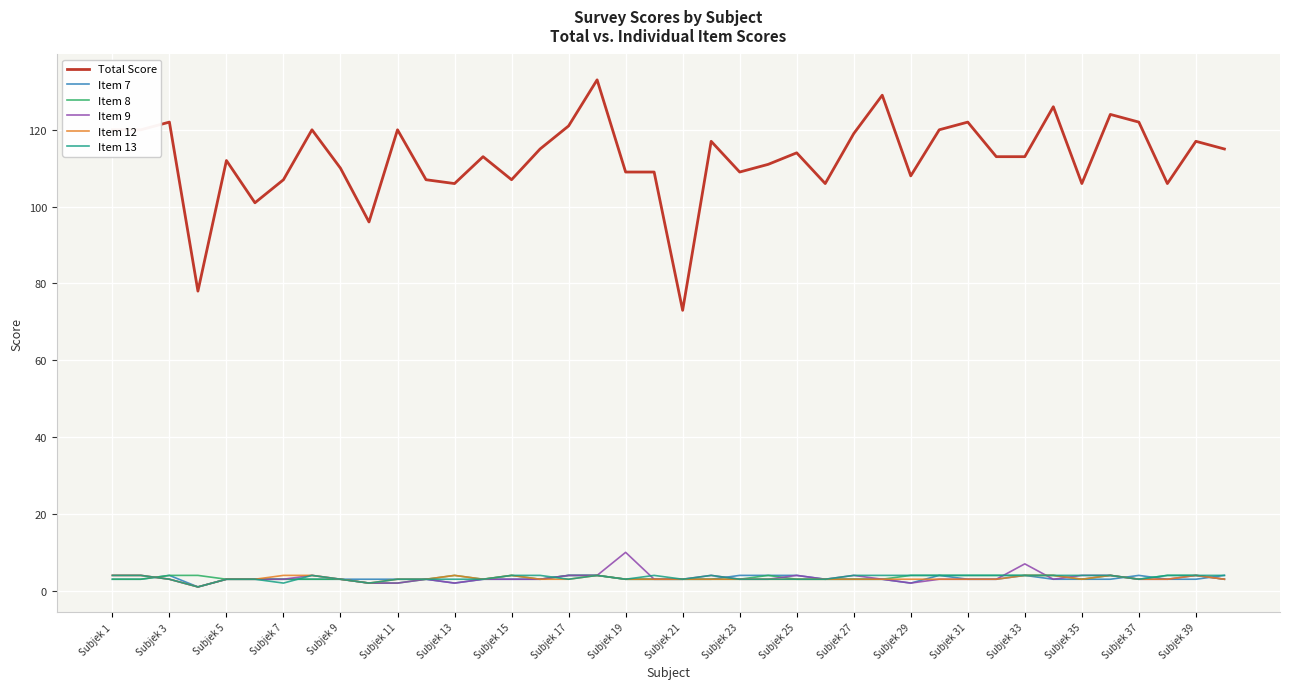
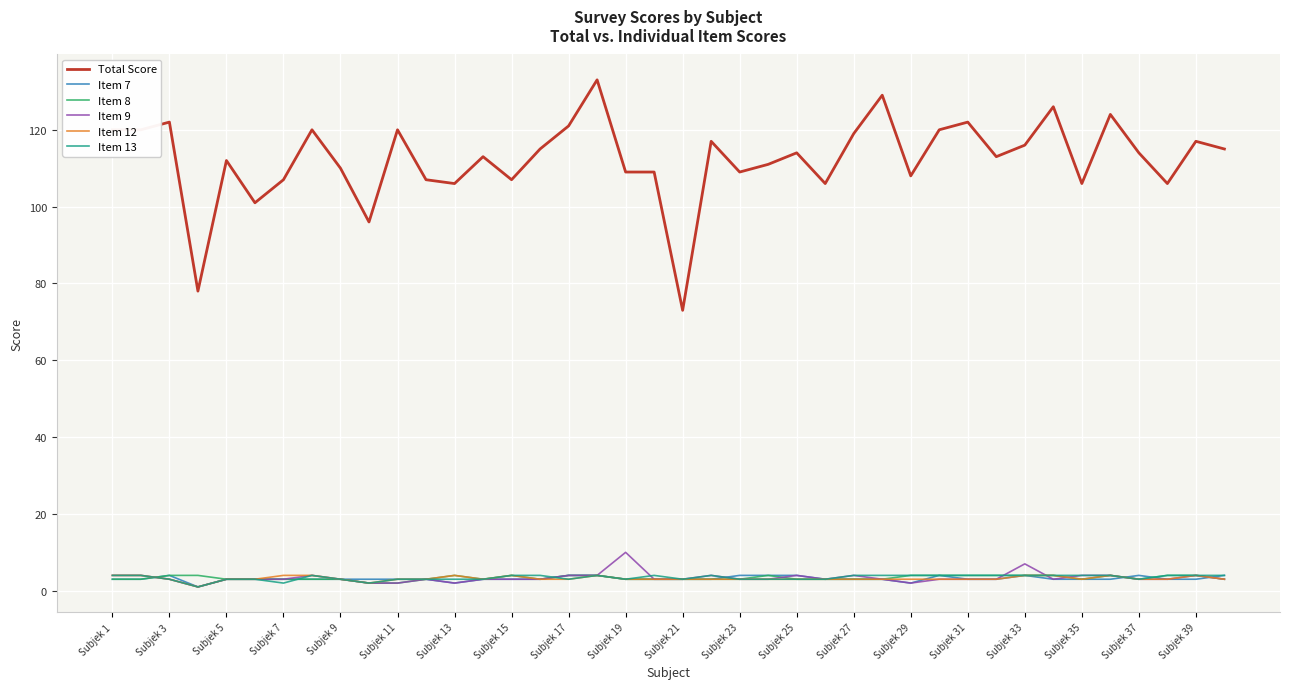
Total Score, Subjek 33: 113 -> 116
Total Score, Subjek 37: 122 -> 114
